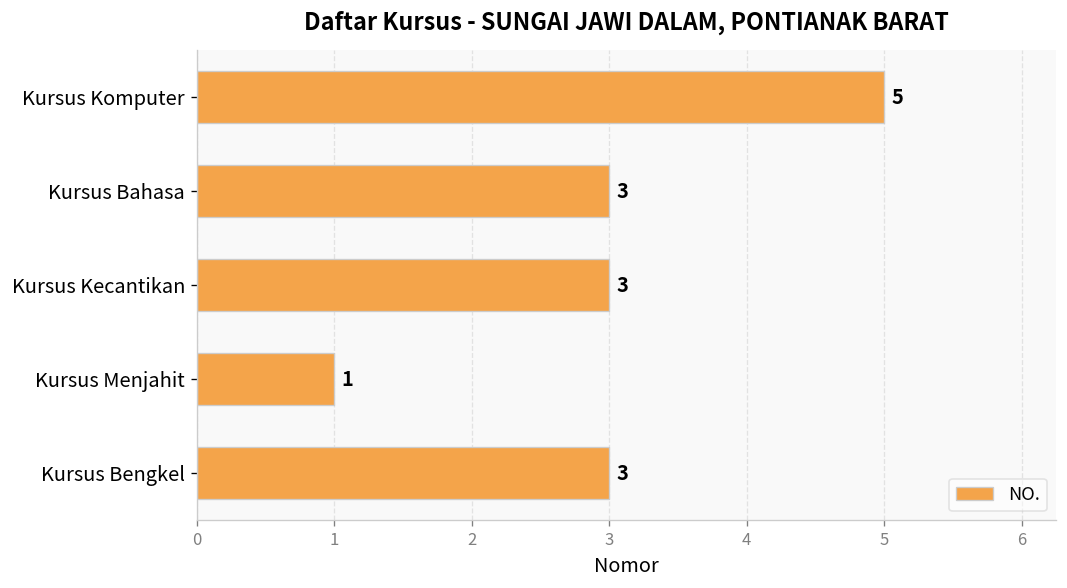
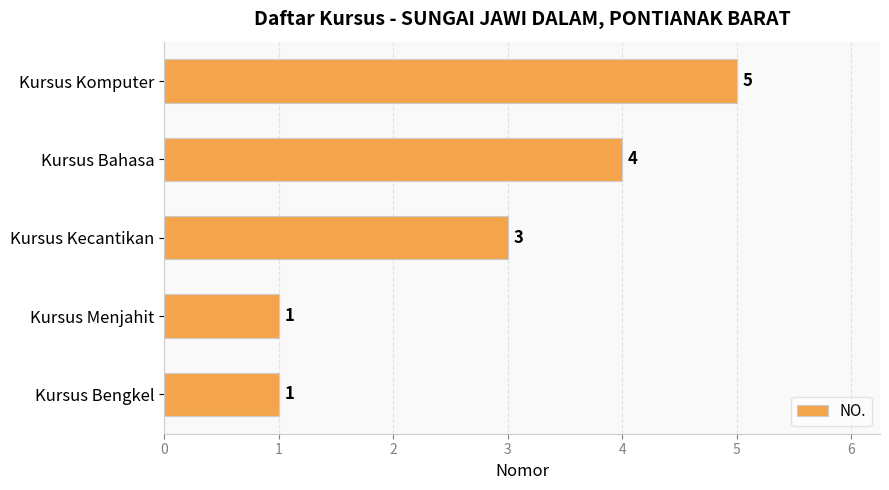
Kursus Bahasa: 3 -> 4
Kursus Bengkel: 3 -> 1
